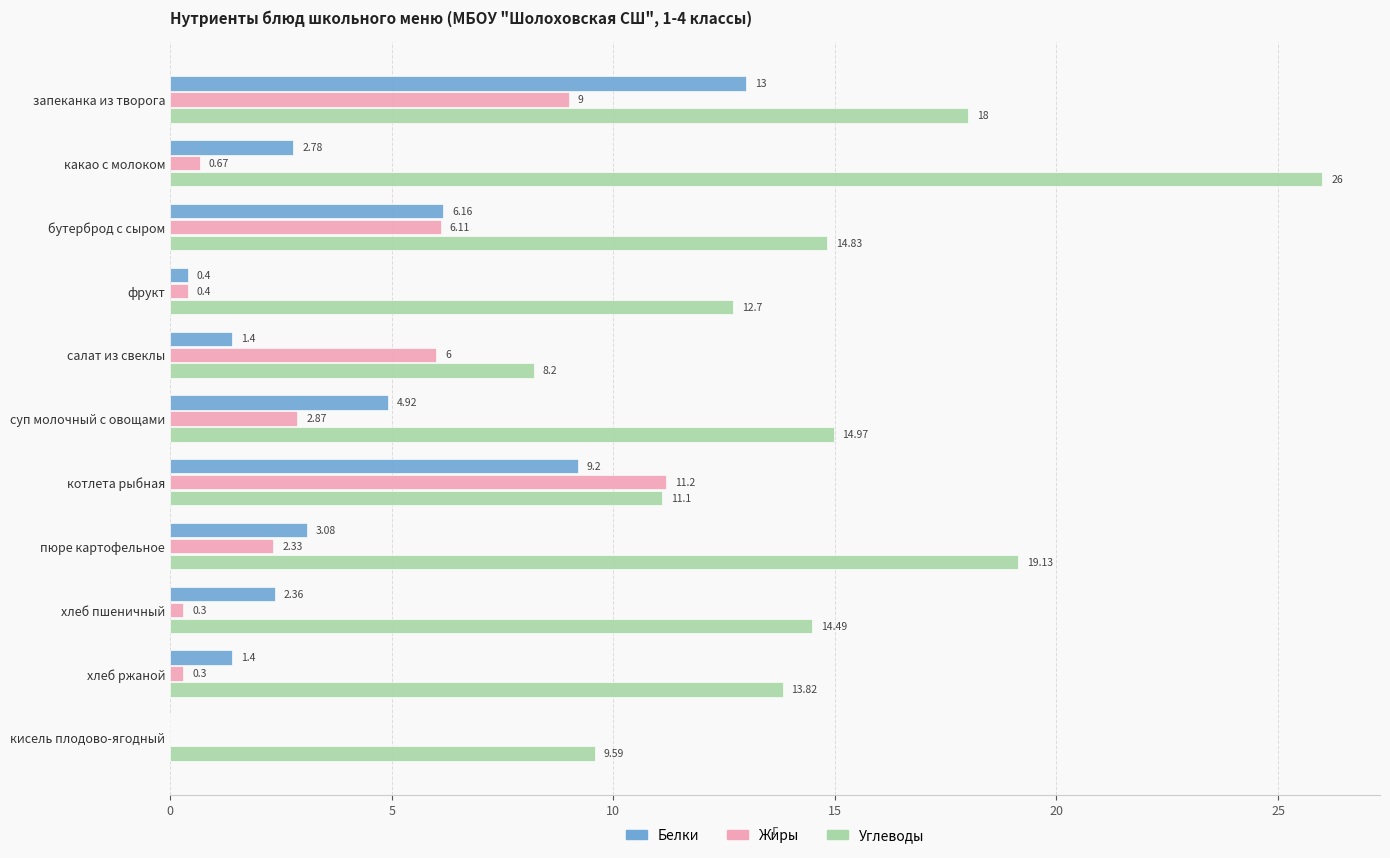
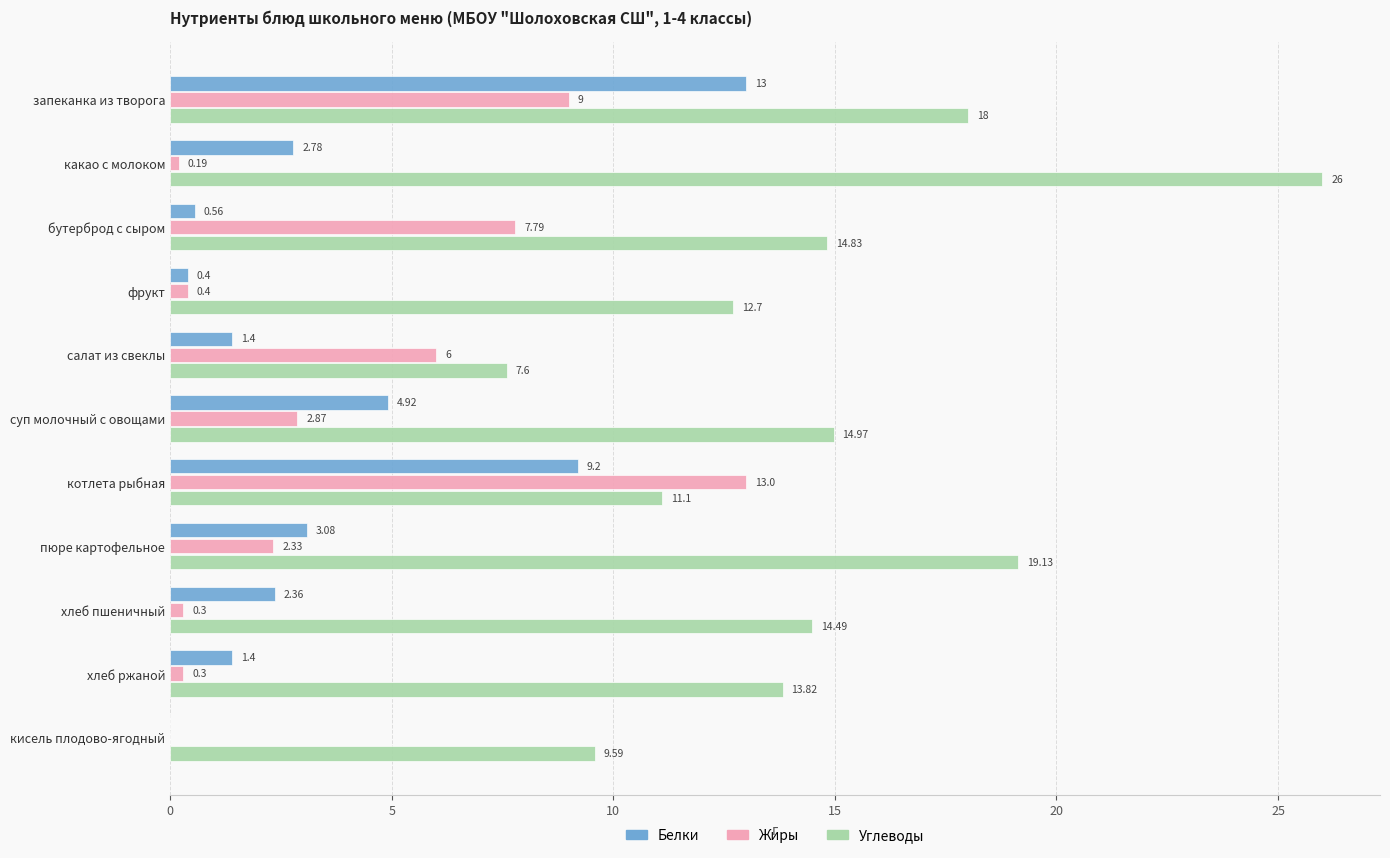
Жиры, какао с молоком: 0.67 -> 0.19
Белки, бутерброд с сыром: 6.16 -> 0.56
Жиры, бутерброд с сыром: 6.11 -> 7.79
Углеводы, салат из свеклы: 8.2 -> 7.6
Жиры, котлета рыбная: 11.2 -> 13.0
